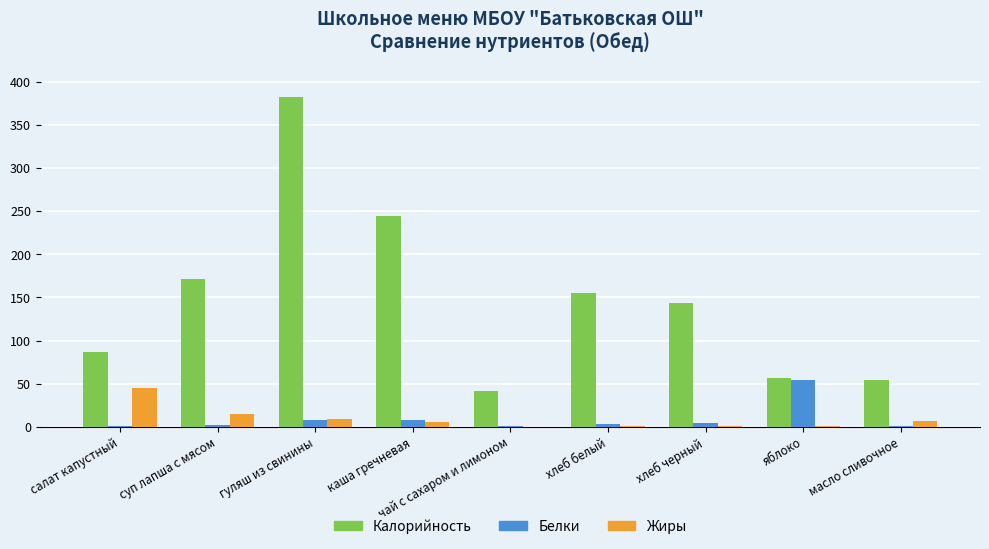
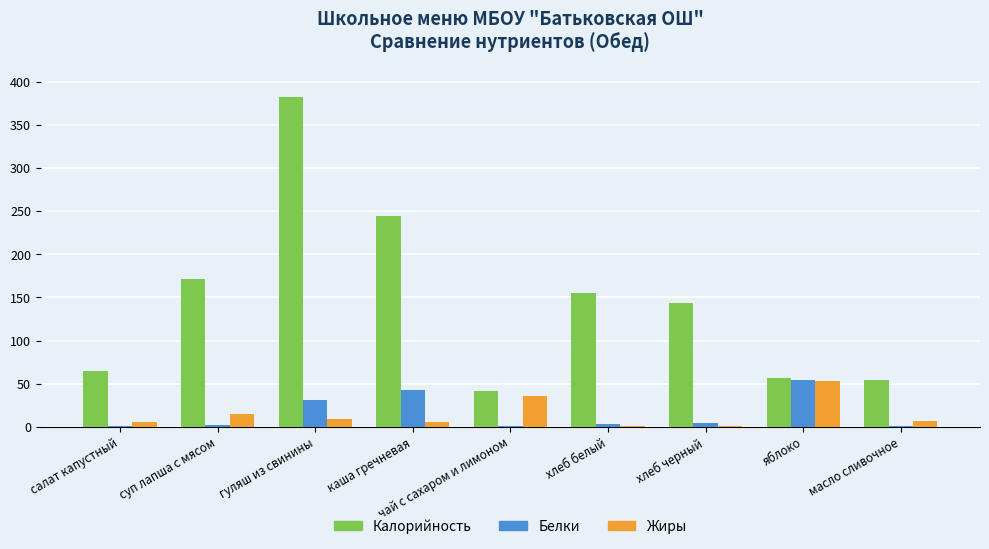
Калорийность, салат капустный: 90 -> 70
Жиры, салат капустный: 50 -> 10
Белки, гуляш из свинины: 10 -> 30
Белки, каша гречневая: 10 -> 40
Жиры, чай с сахаром и лимоном: 0 -> 40
Жиры, яблоко: 0 -> 50
